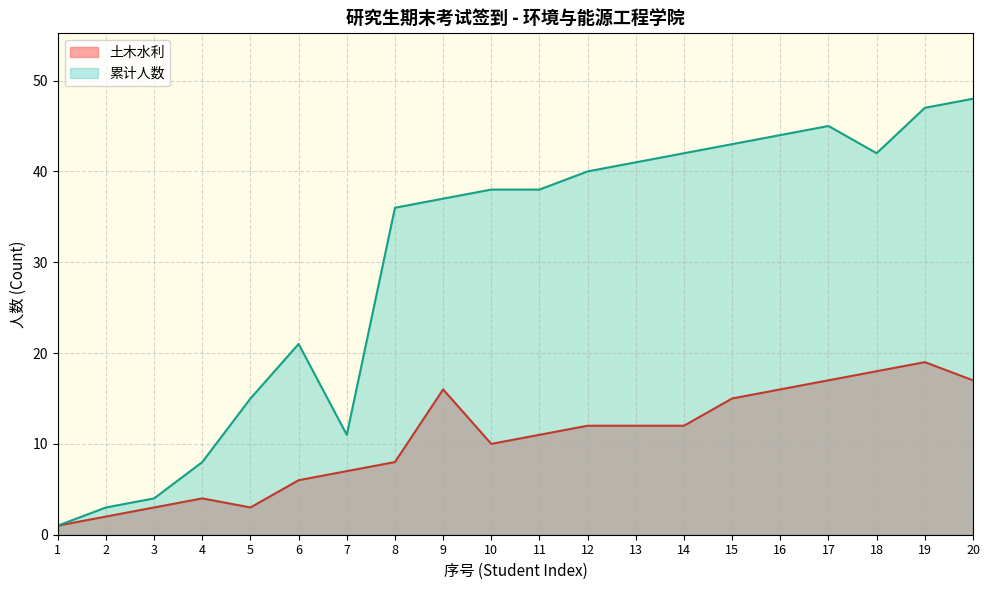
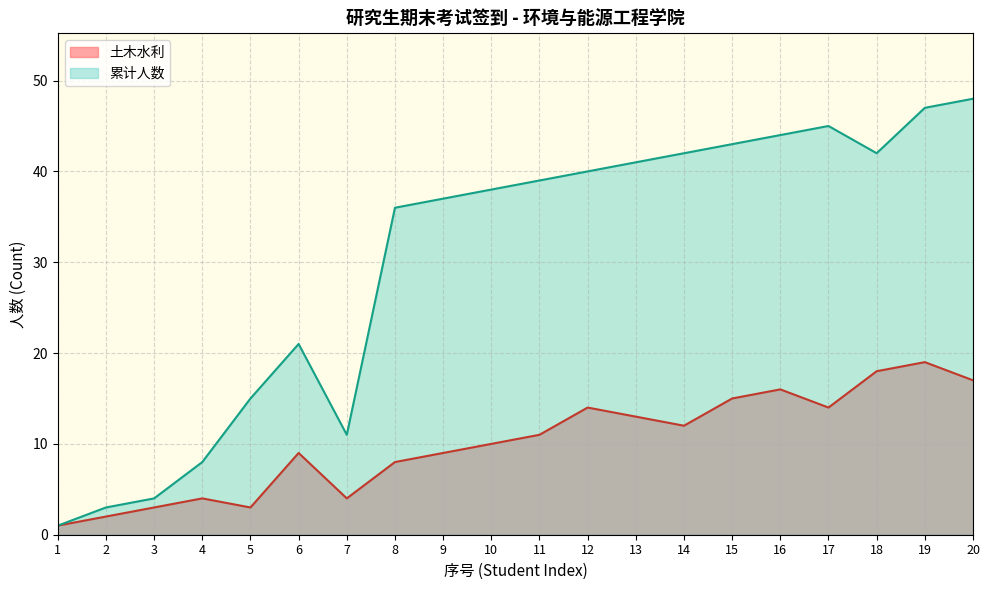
土木水利, 6: 6 -> 9
土木水利, 7: 7 -> 4
土木水利, 9: 16 -> 9
累计人数, 11: 38 -> 39
土木水利, 12: 12 -> 14
土木水利, 13: 12 -> 13
土木水利, 17: 17 -> 14
